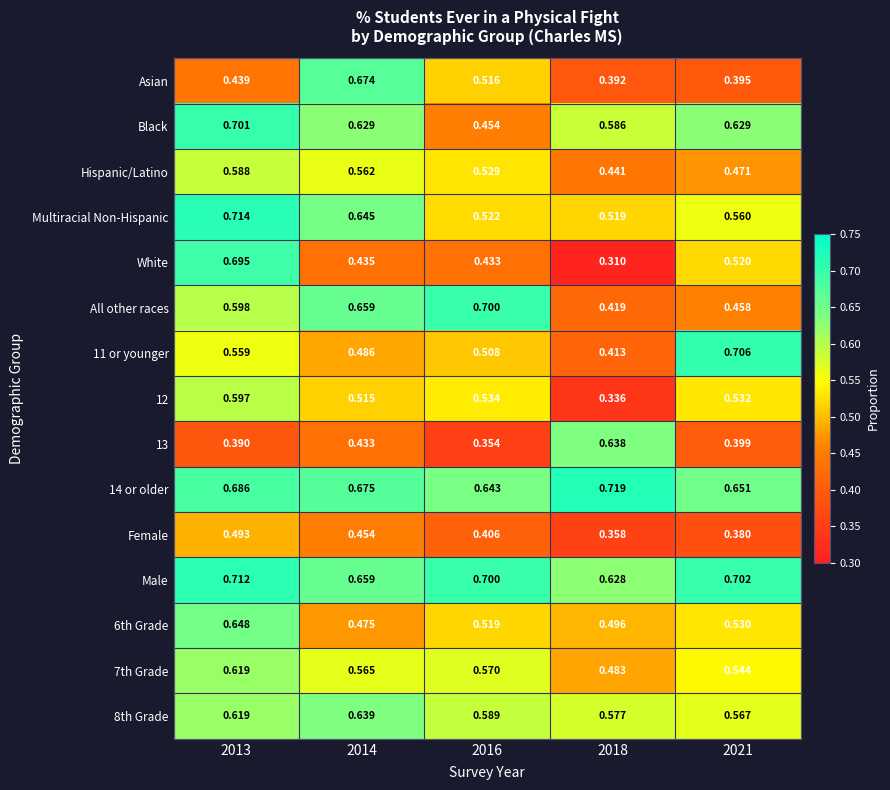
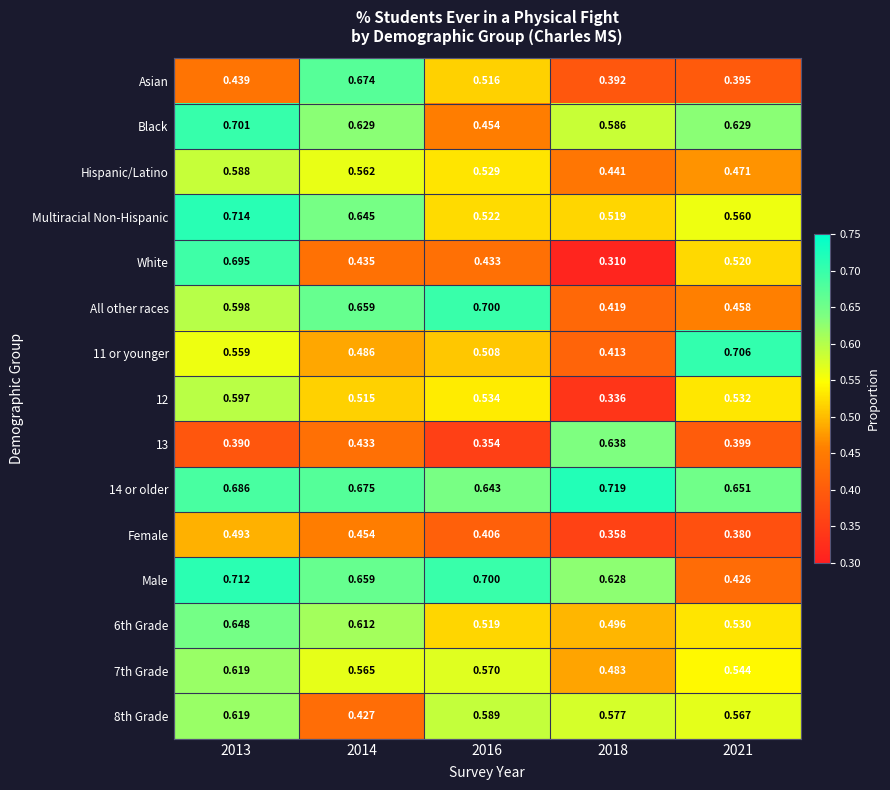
Male, 2021: 0.702 -> 0.426
6th Grade, 2014: 0.475 -> 0.612
8th Grade, 2014: 0.639 -> 0.427
